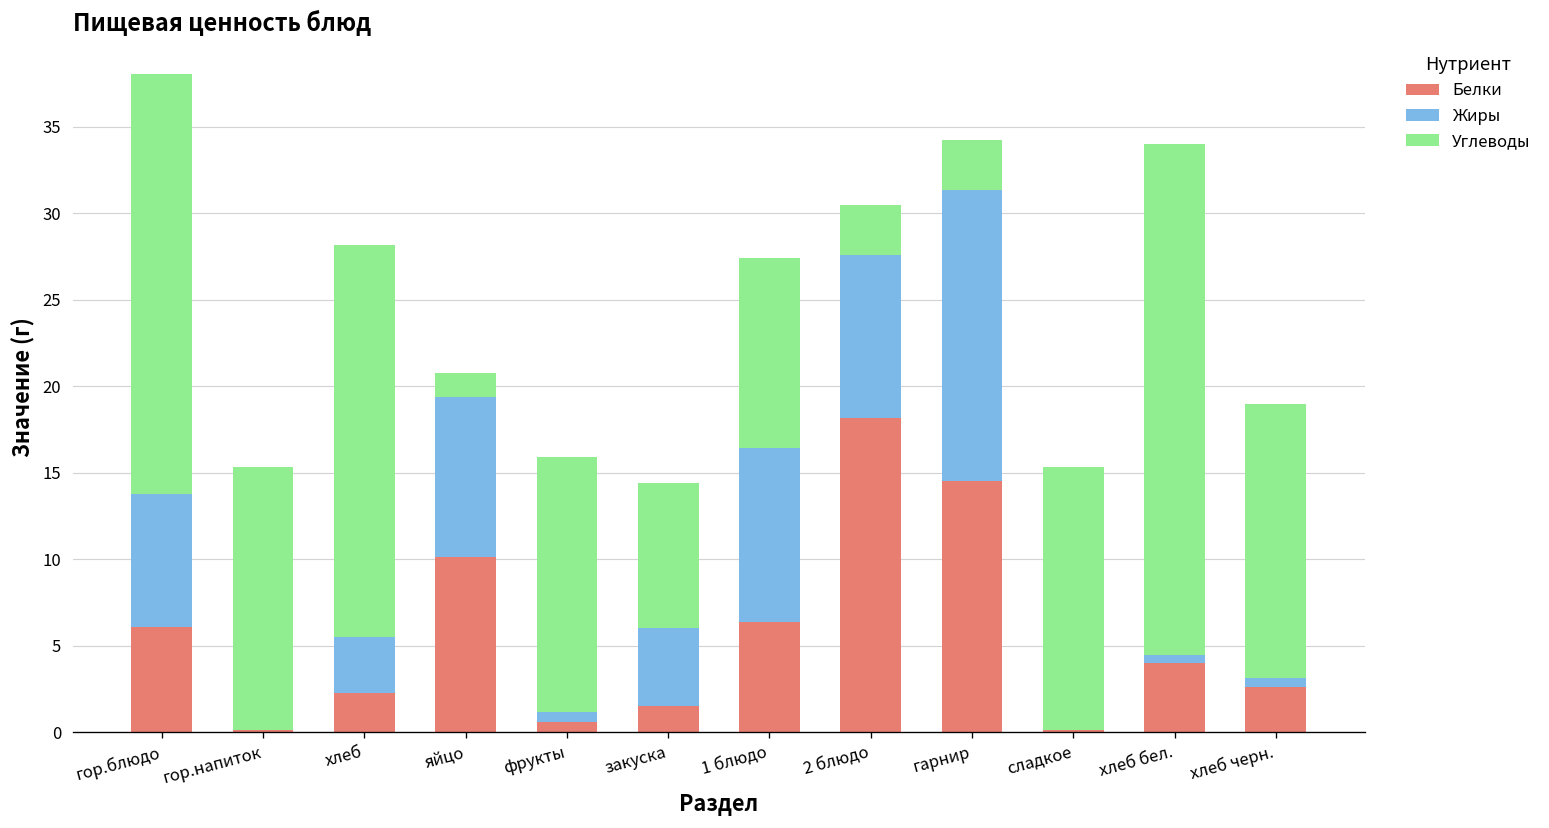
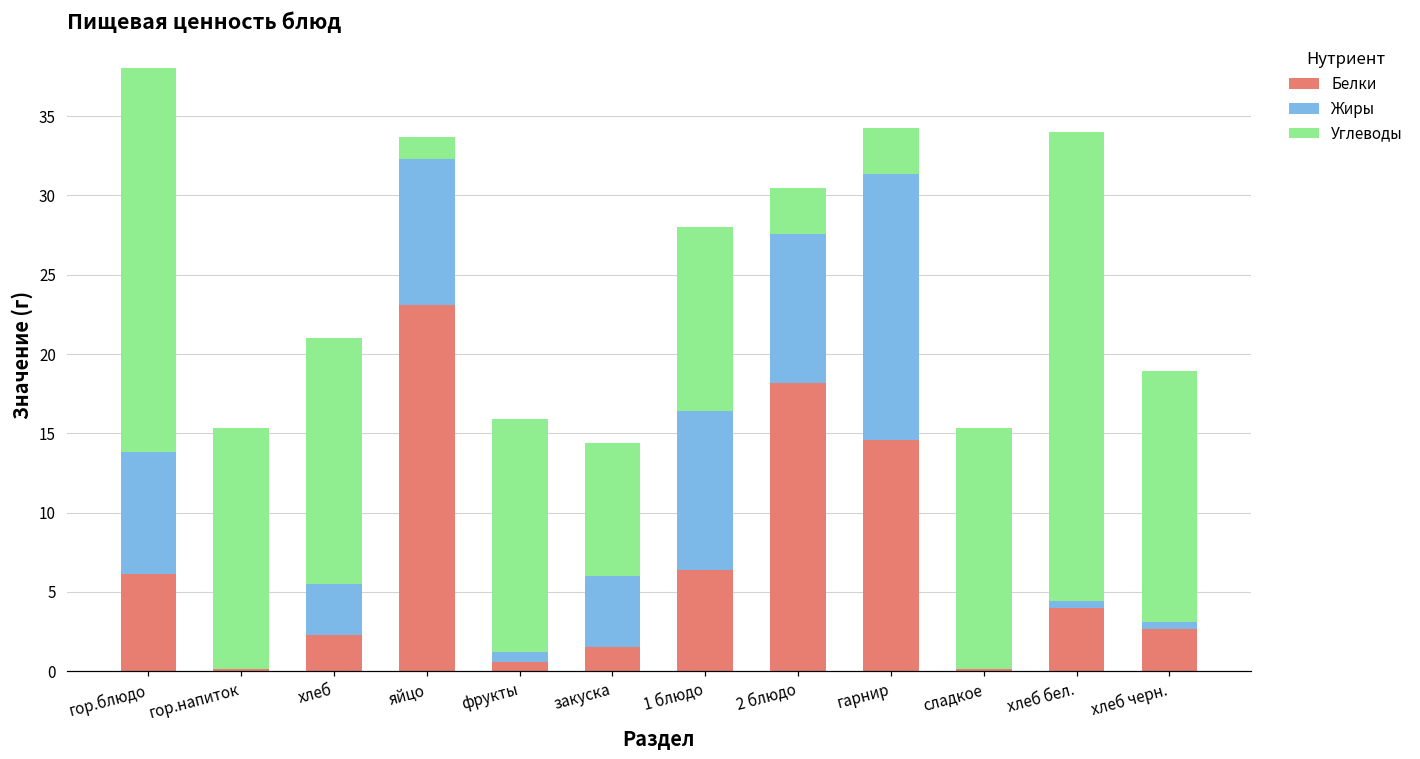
Углеводы, хлеб: 22.6 -> 15.5
Белки, яйцо: 10.2 -> 23.1
Углеводы, 1 блюдо: 11.0 -> 11.6
